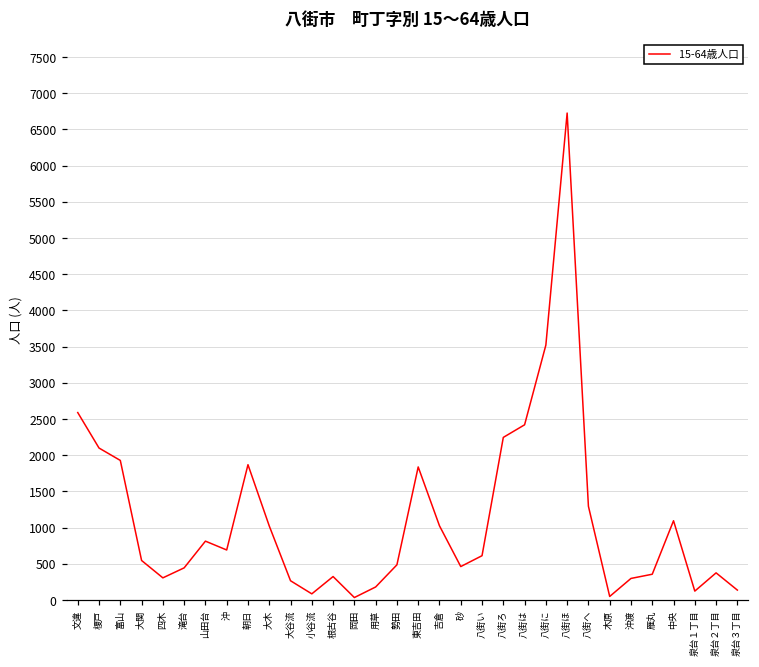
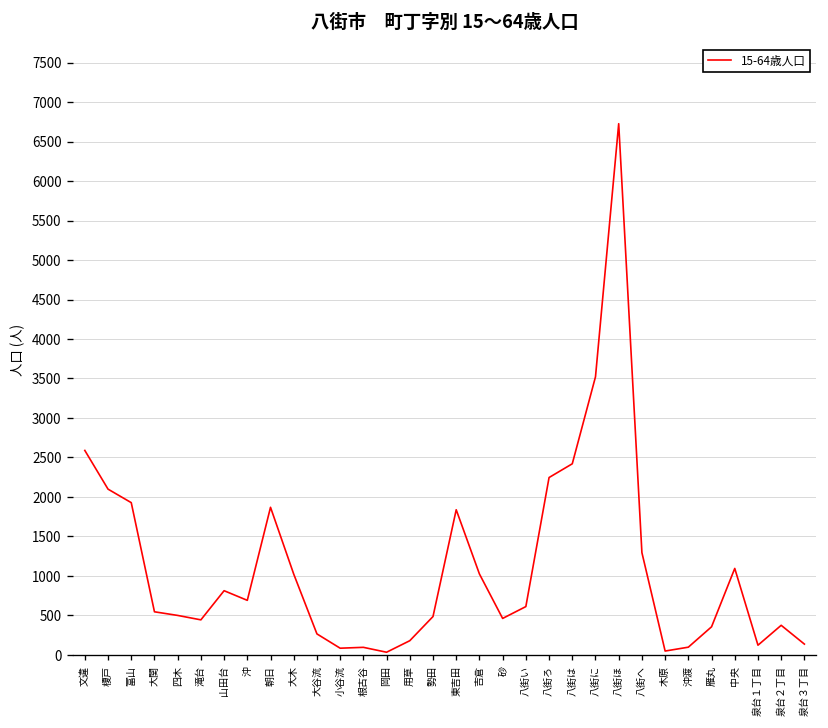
四木: 300 -> 500
根古谷: 300 -> 100
沖渡: 300 -> 100
